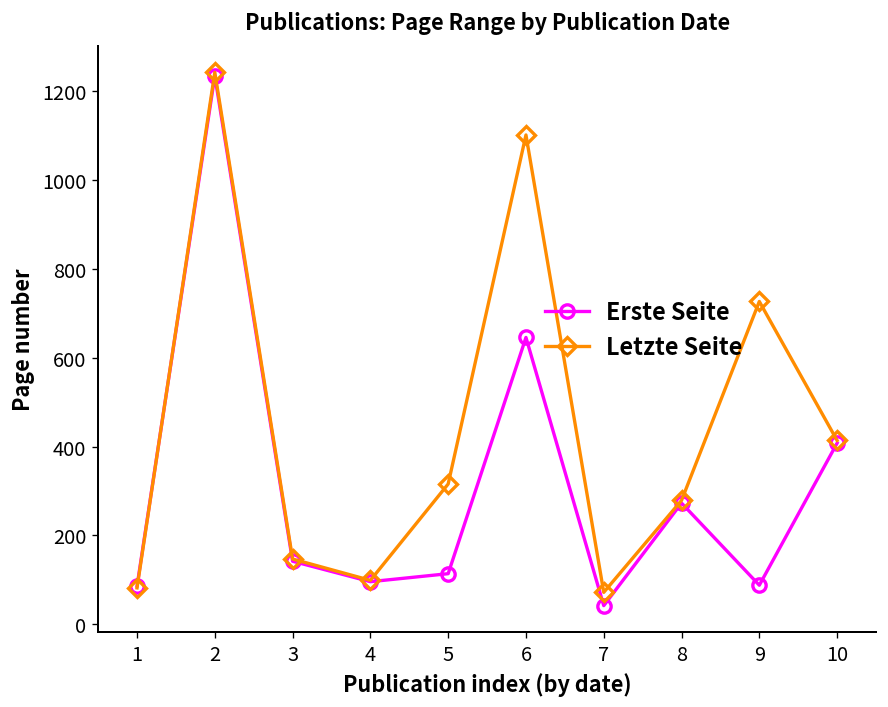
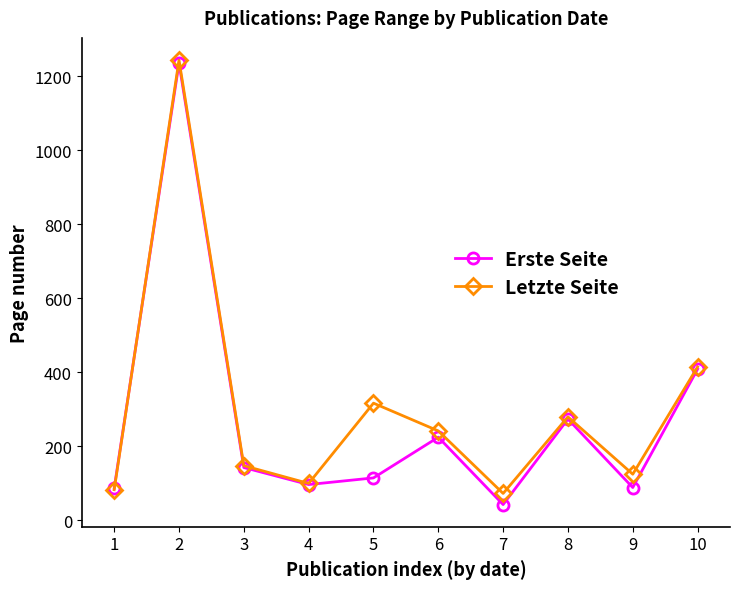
Erste Seite, 6: 650 -> 220
Letzte Seite, 6: 1100 -> 240
Letzte Seite, 9: 730 -> 120
